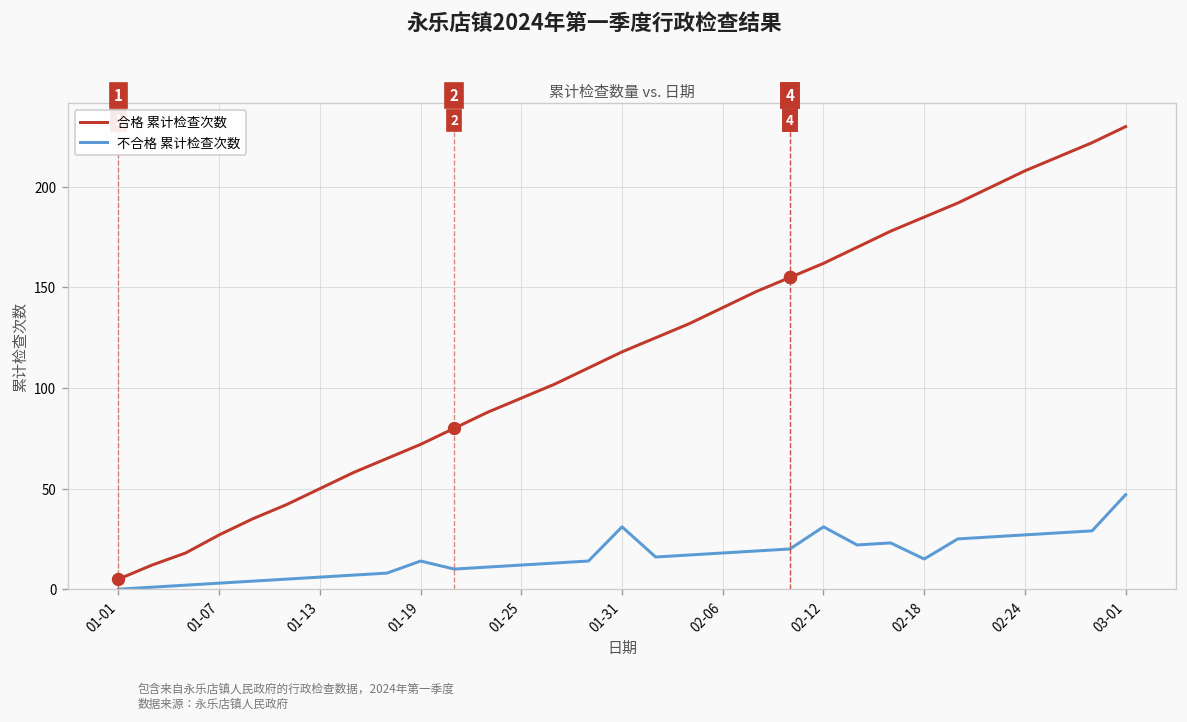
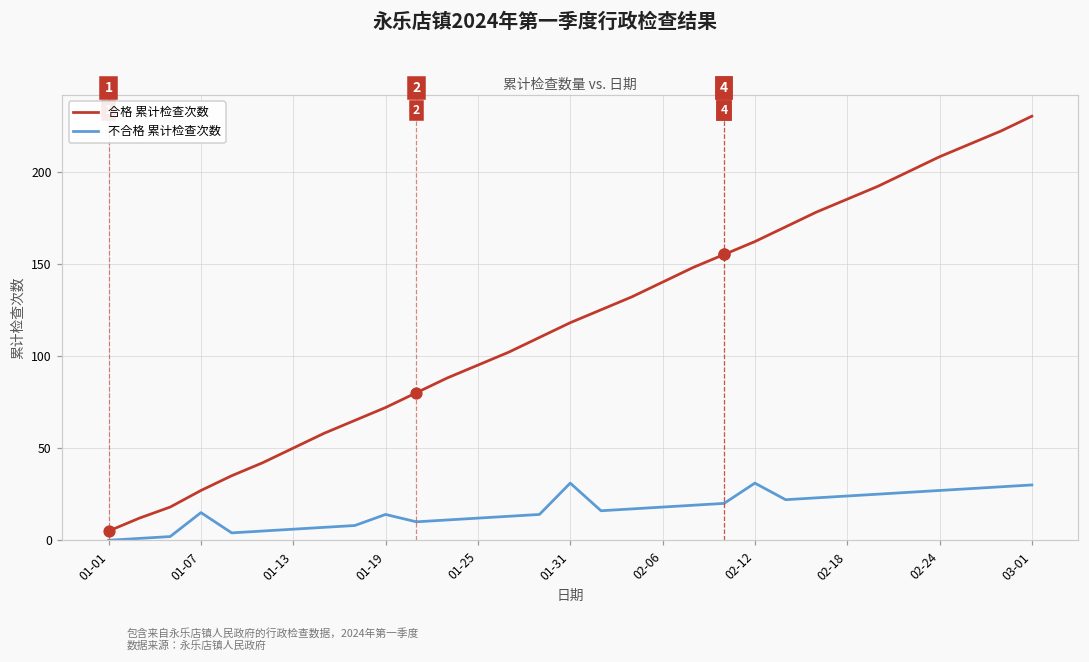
不合格 累计检查次数, 01-07: 3 -> 15
不合格 累计检查次数, 02-18: 15 -> 24
不合格 累计检查次数, 03-01: 47 -> 30
